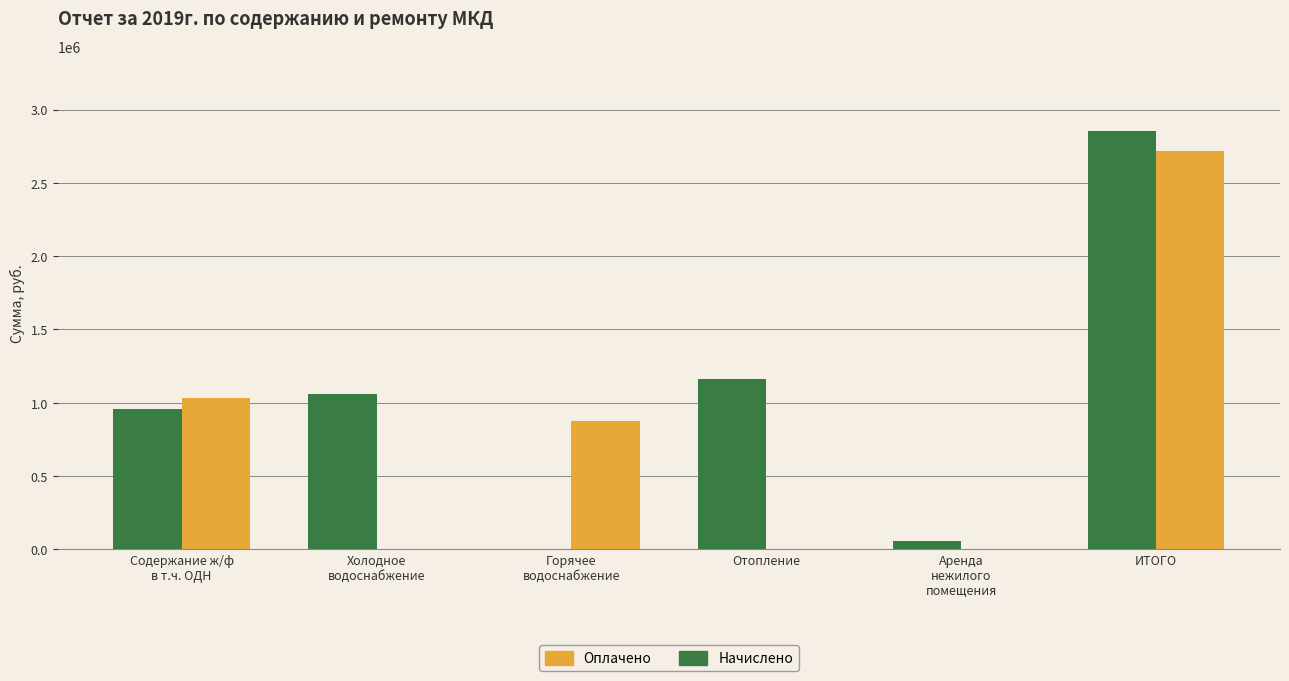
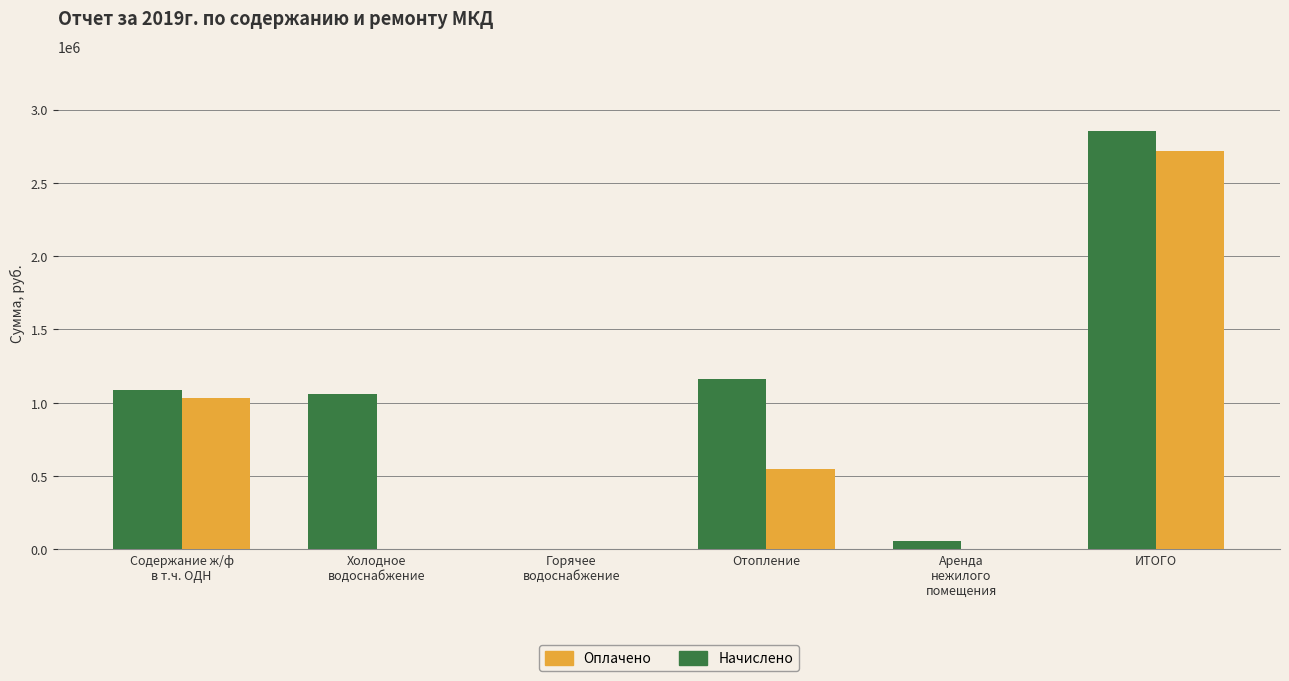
Начислено, Содержание ж/ф в т.ч. ОДН: 960000 -> 1080000
Оплачено, Горячее водоснабжение: 880000 -> 0
Оплачено, Отопление: 0 -> 550000
